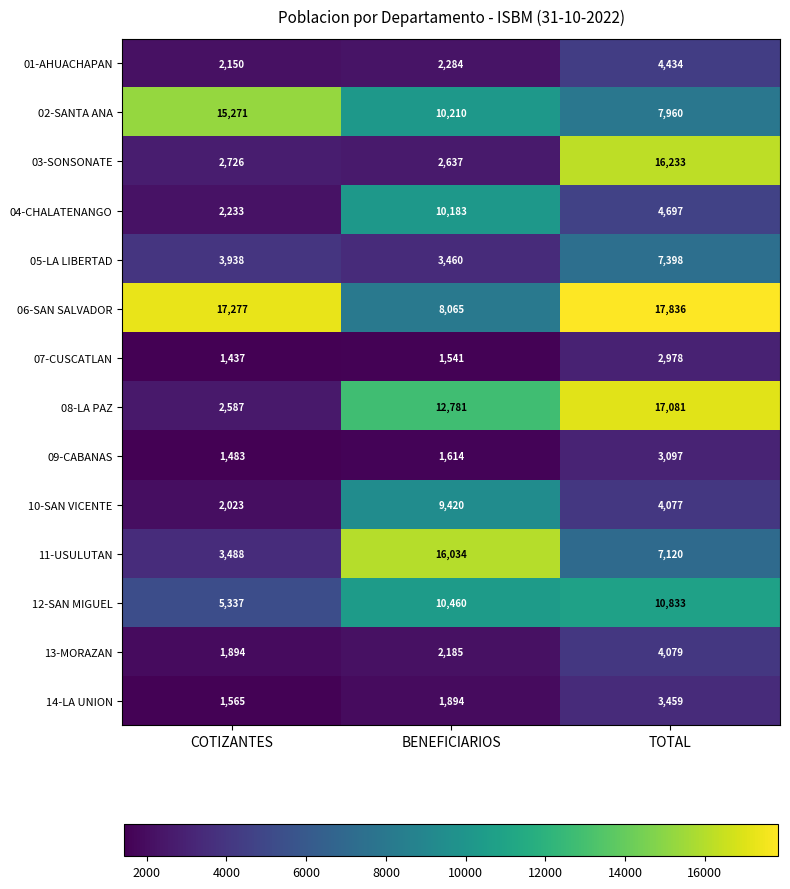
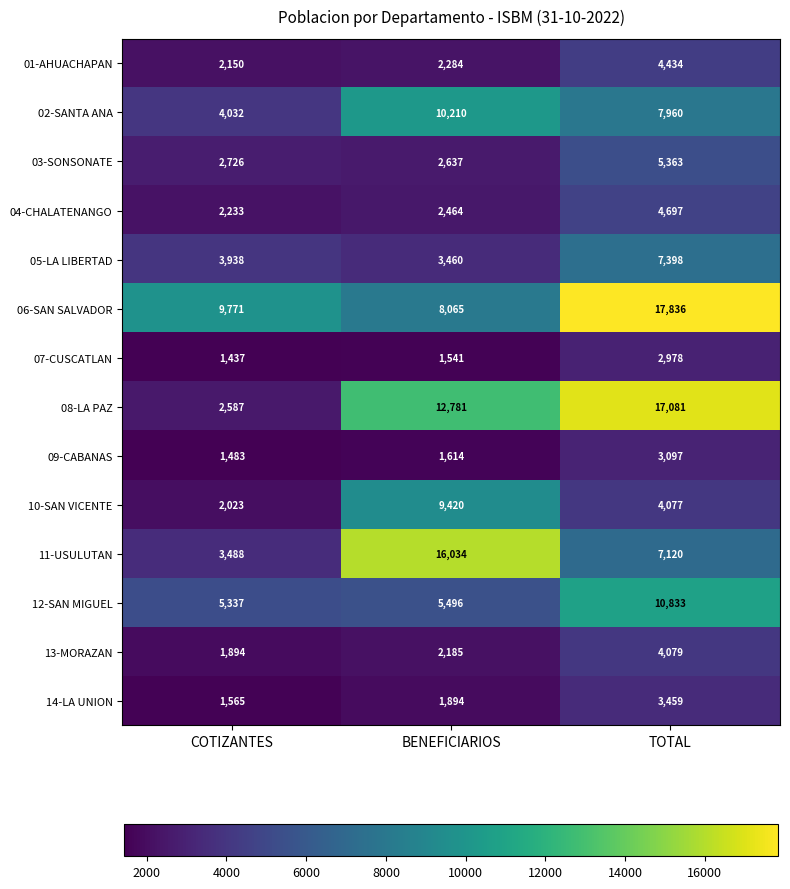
02-SANTA ANA, COTIZANTES: 15,271 -> 4,032
03-SONSONATE, TOTAL: 16,233 -> 5,363
04-CHALATENANGO, BENEFICIARIOS: 10,183 -> 2,464
06-SAN SALVADOR, COTIZANTES: 17,277 -> 9,771
12-SAN MIGUEL, BENEFICIARIOS: 10,460 -> 5,496
